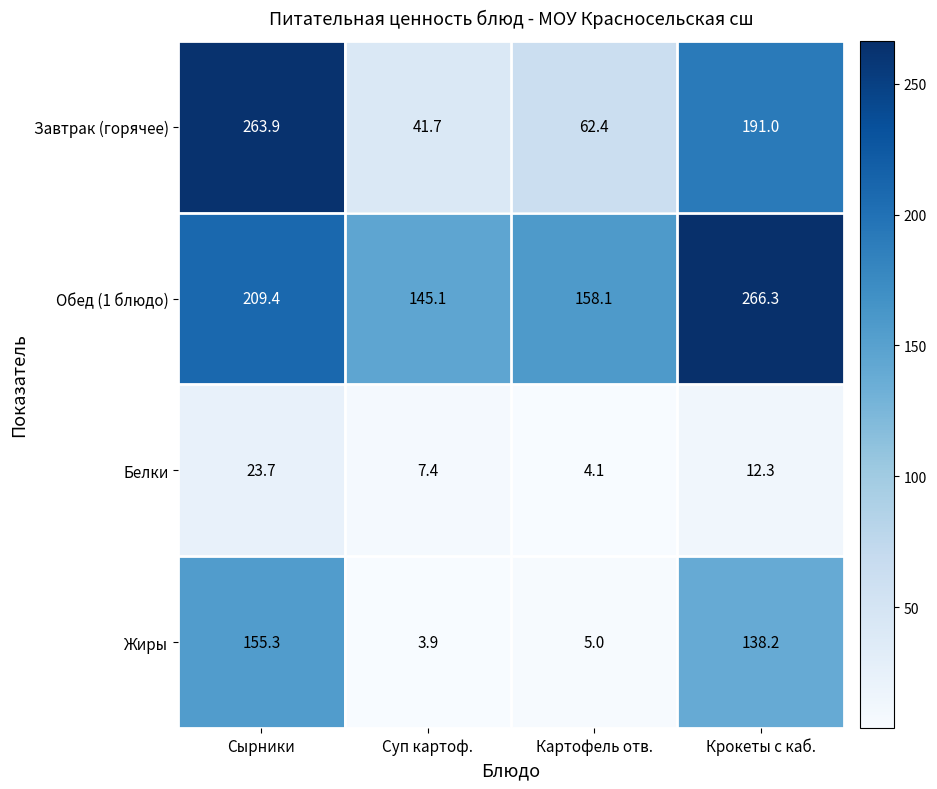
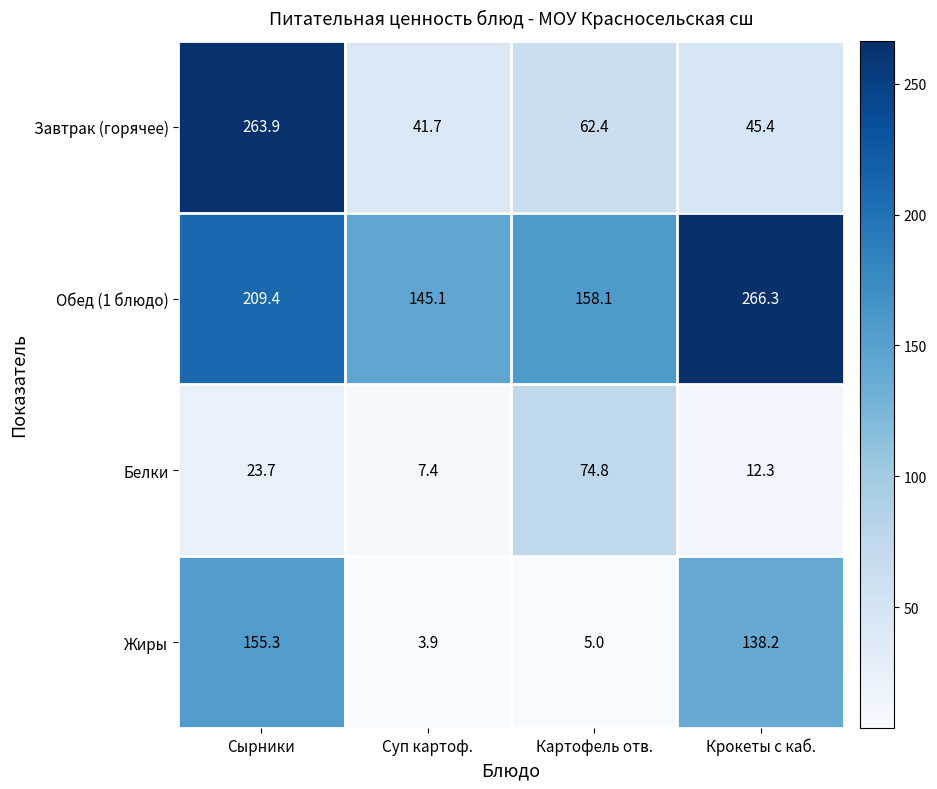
Завтрак (горячее), Крокеты с каб.: 191.0 -> 45.4
Белки, Картофель отв.: 4.1 -> 74.8
